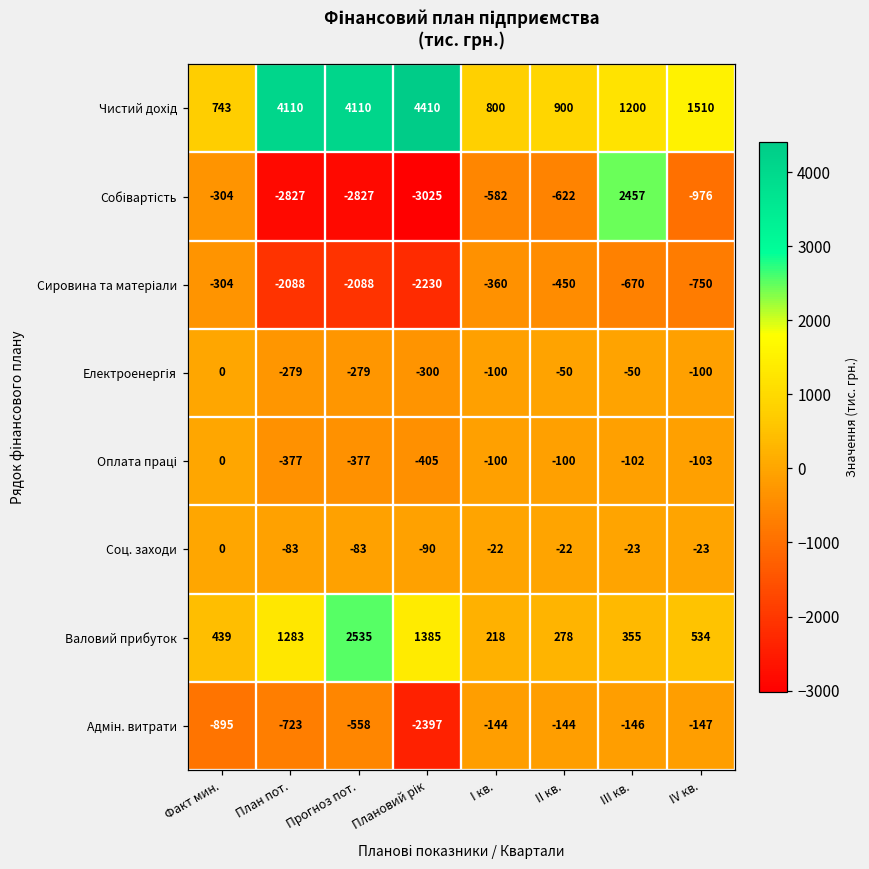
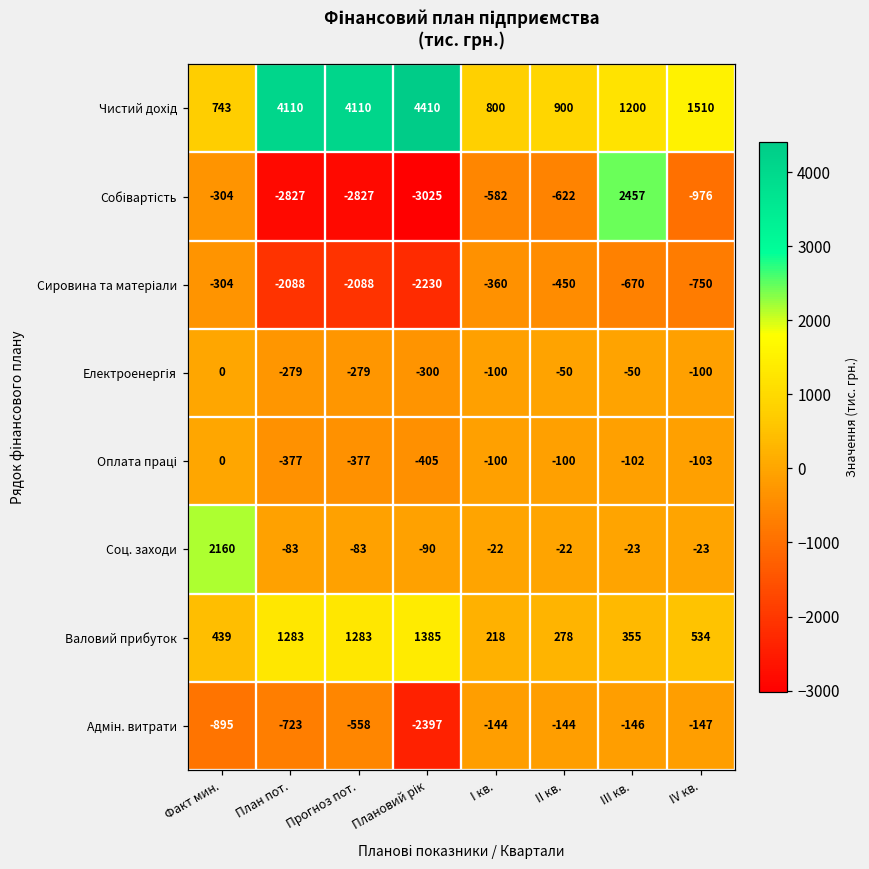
Соц. заходи, Факт мин.: 0 -> 2160
Валовий прибуток, Прогноз пот.: 2535 -> 1283
